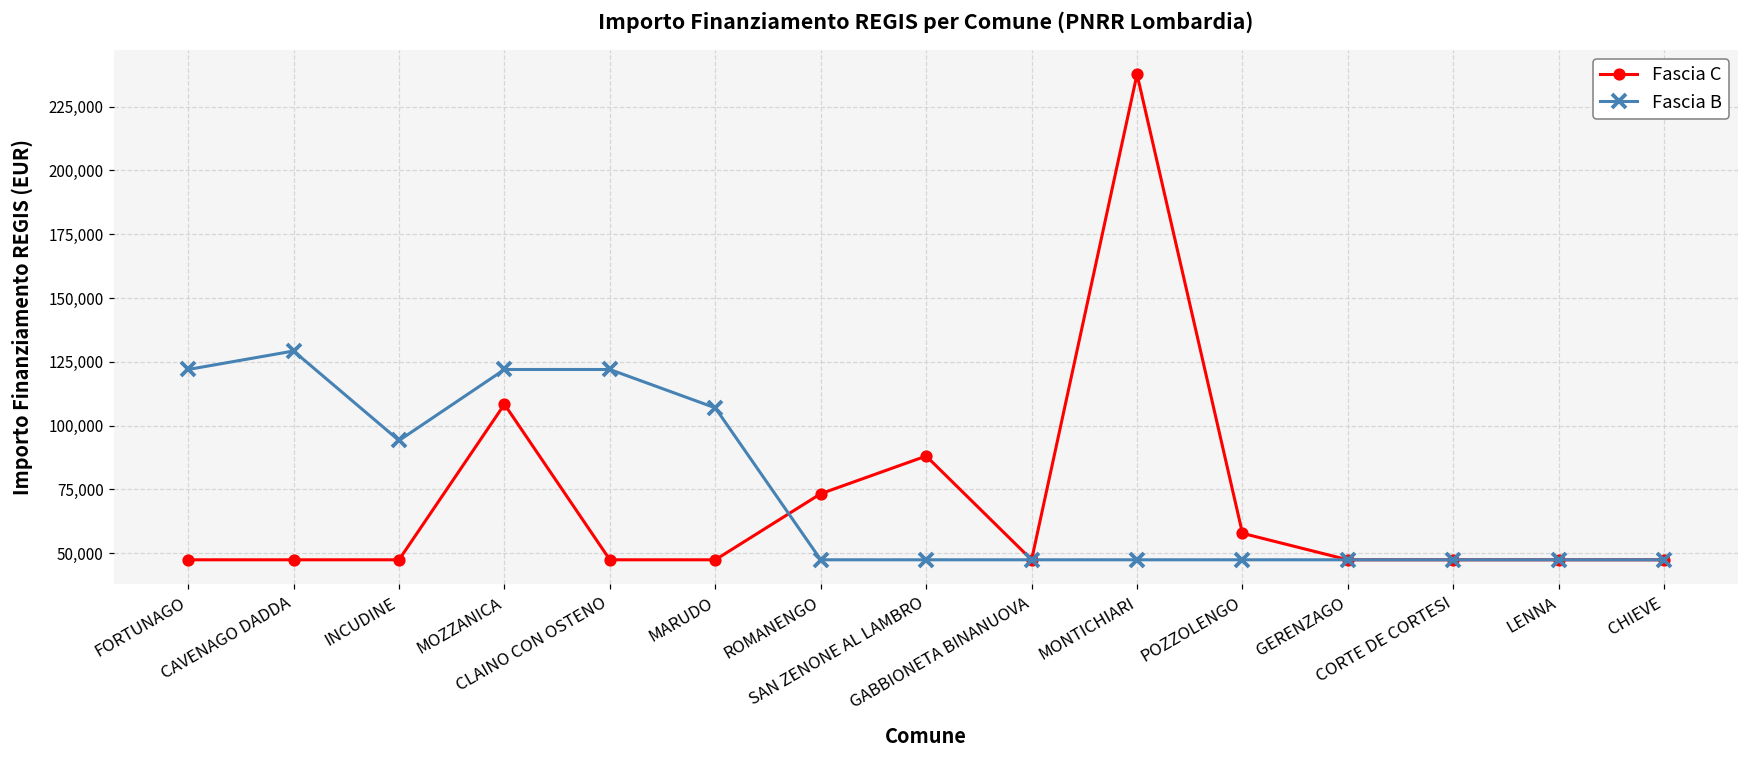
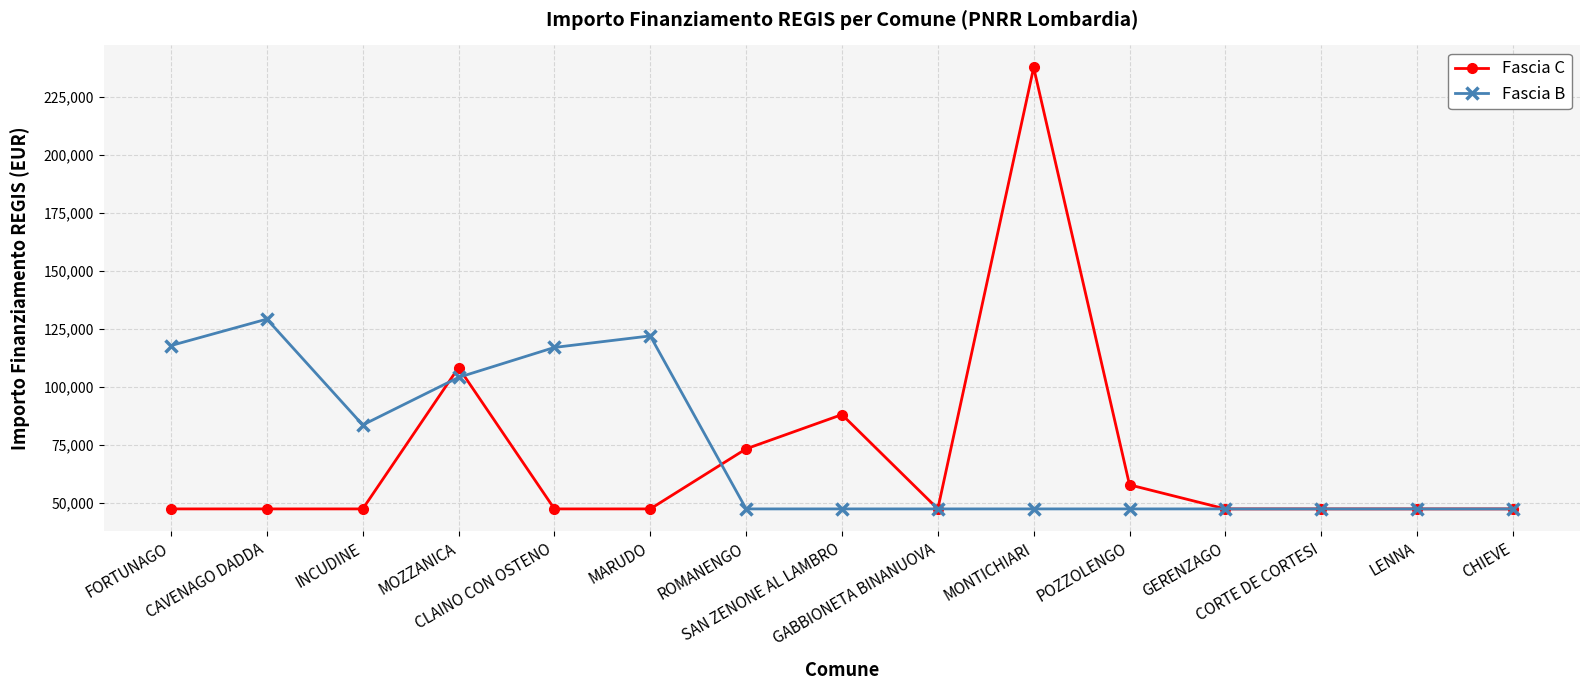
Fascia B, FORTUNAGO: 122,000 -> 118,000
Fascia B, INCUDINE: 94,000 -> 84,000
Fascia B, MOZZANICA: 122,000 -> 104,000
Fascia B, CLAINO CON OSTENO: 122,000 -> 117,000
Fascia B, MARUDO: 107,000 -> 122,000
